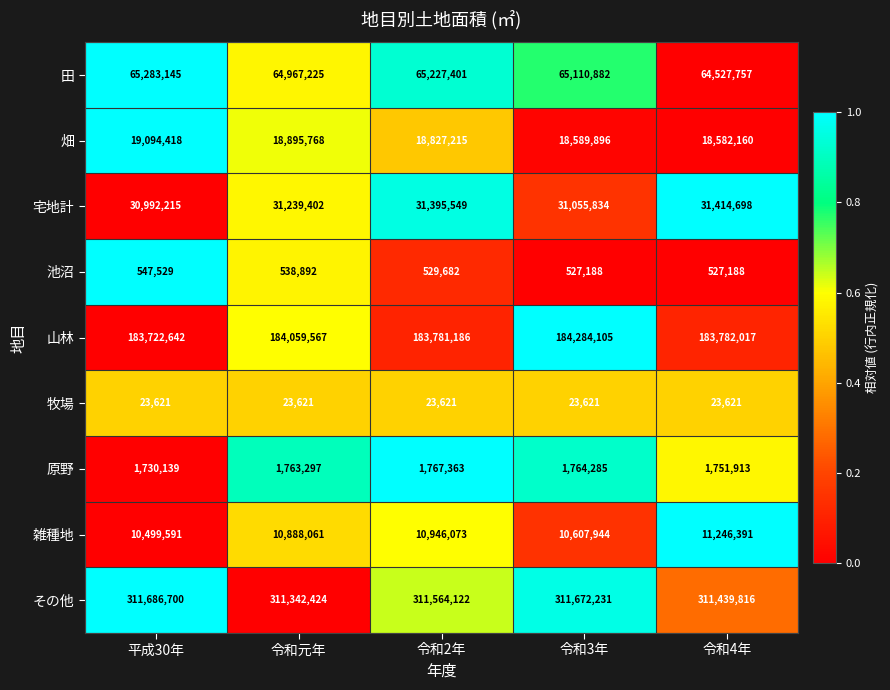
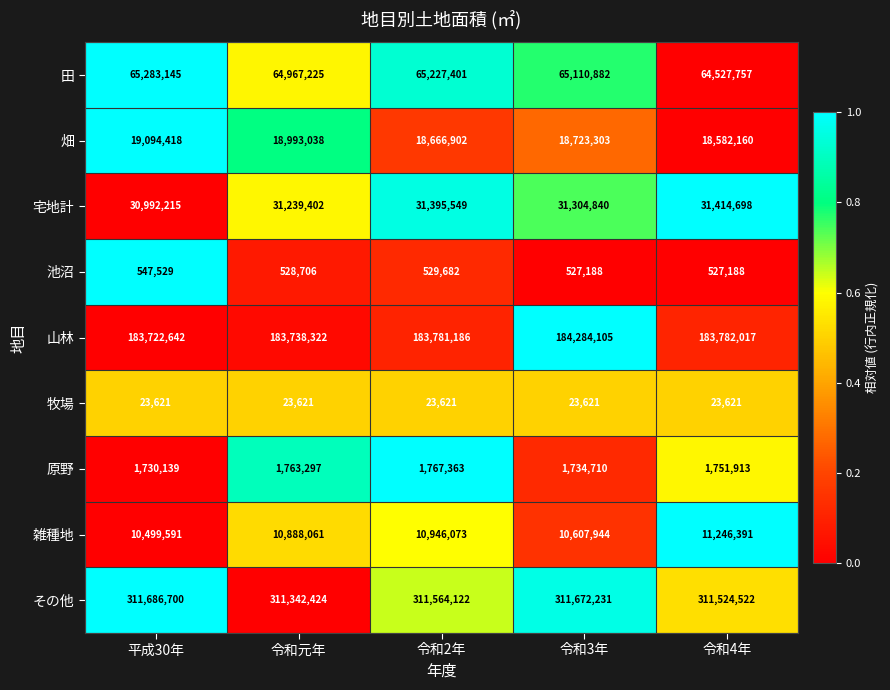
畑, 令和元年: 18,895,768 -> 18,993,038
畑, 令和2年: 18,827,215 -> 18,666,902
畑, 令和3年: 18,589,896 -> 18,723,303
宅地計, 令和3年: 31,055,834 -> 31,304,840
池沼, 令和元年: 538,892 -> 528,706
山林, 令和元年: 184,059,567 -> 183,738,322
原野, 令和3年: 1,764,285 -> 1,734,710
その他, 令和4年: 311,439,816 -> 311,524,522
